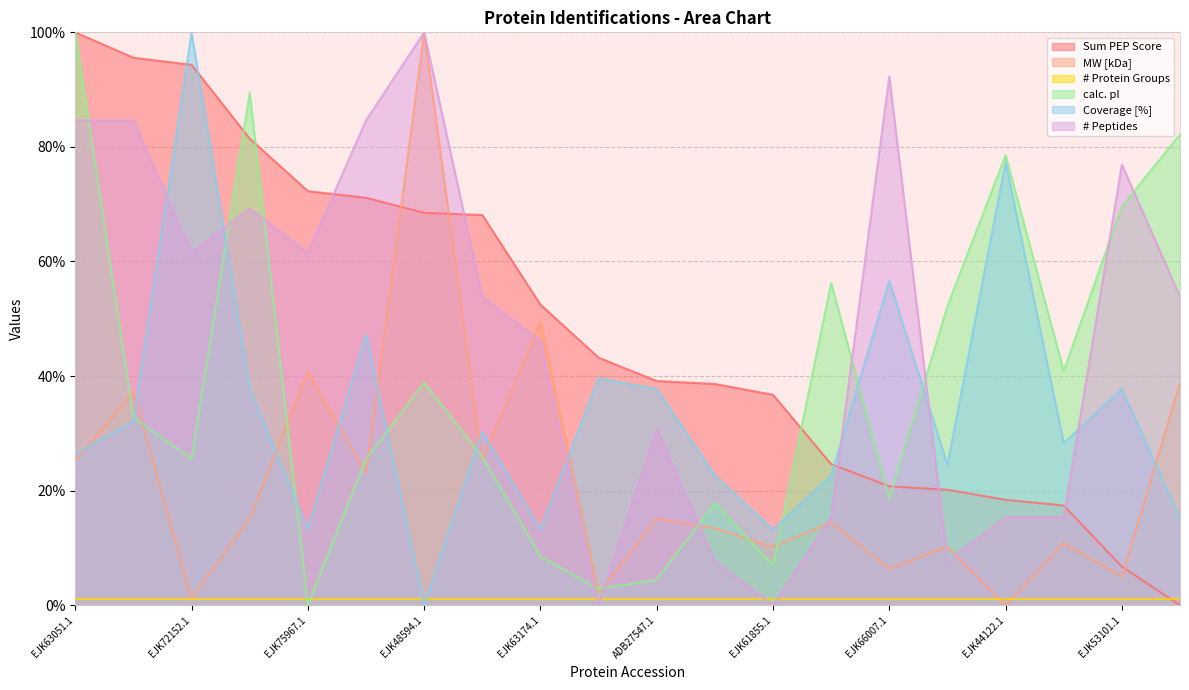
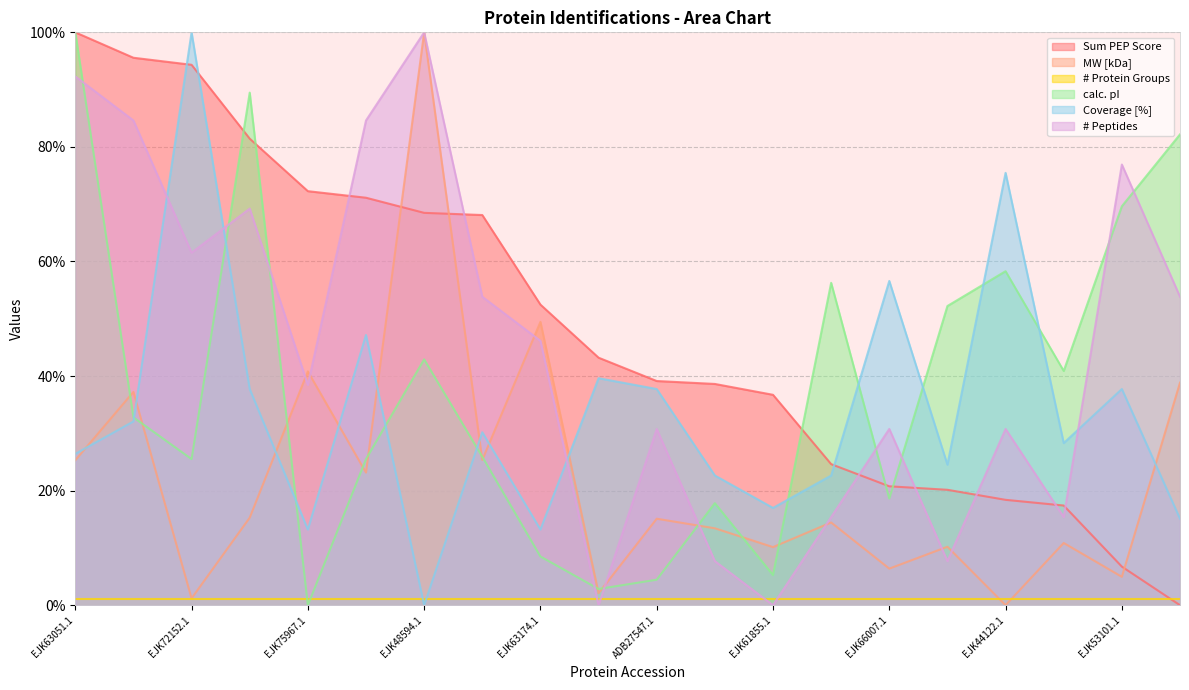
# Peptides, EJK63051.1: 85% -> 92%
# Peptides, EJK75967.1: 62% -> 38%
calc. pI, EJK48594.1: 39% -> 43%
calc. pI, EJK61855.1: 7% -> 5%
Coverage [%], EJK61855.1: 13% -> 17%
# Peptides, EJK66007.1: 92% -> 31%
calc. pI, EJK44122.1: 79% -> 58%
Coverage [%], EJK44122.1: 77% -> 75%
# Peptides, EJK44122.1: 15% -> 31%
